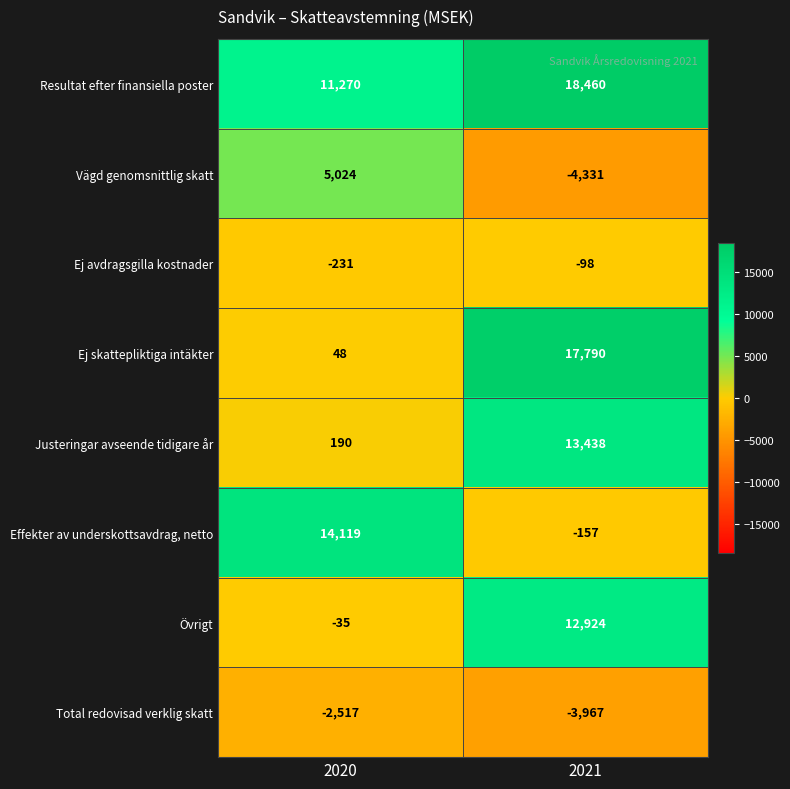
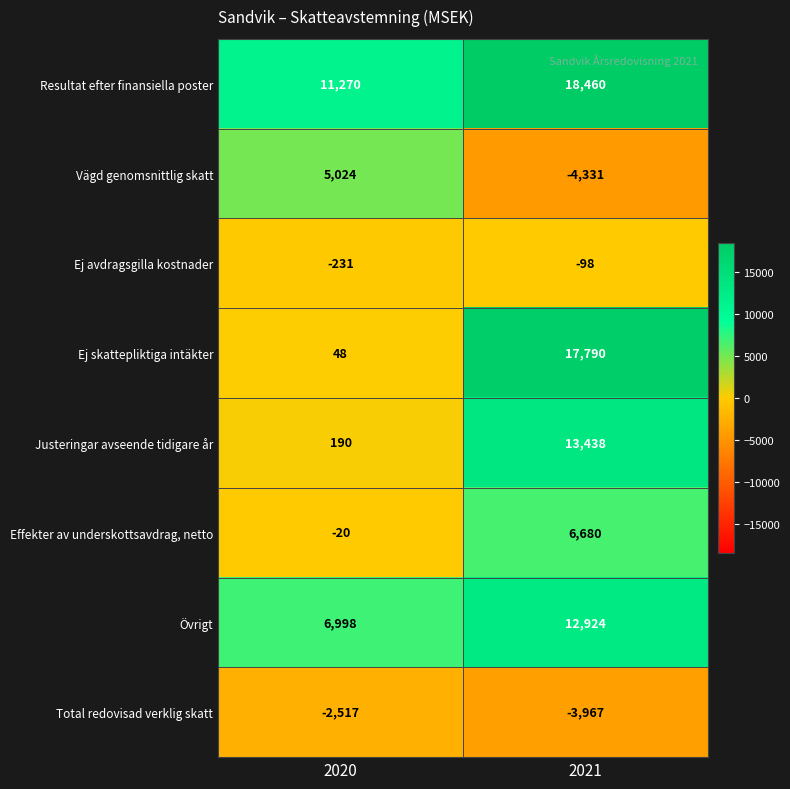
Effekter av underskottsavdrag, netto, 2020: 14,119 -> -20
Effekter av underskottsavdrag, netto, 2021: -157 -> 6,680
Övrigt, 2020: -35 -> 6,998
